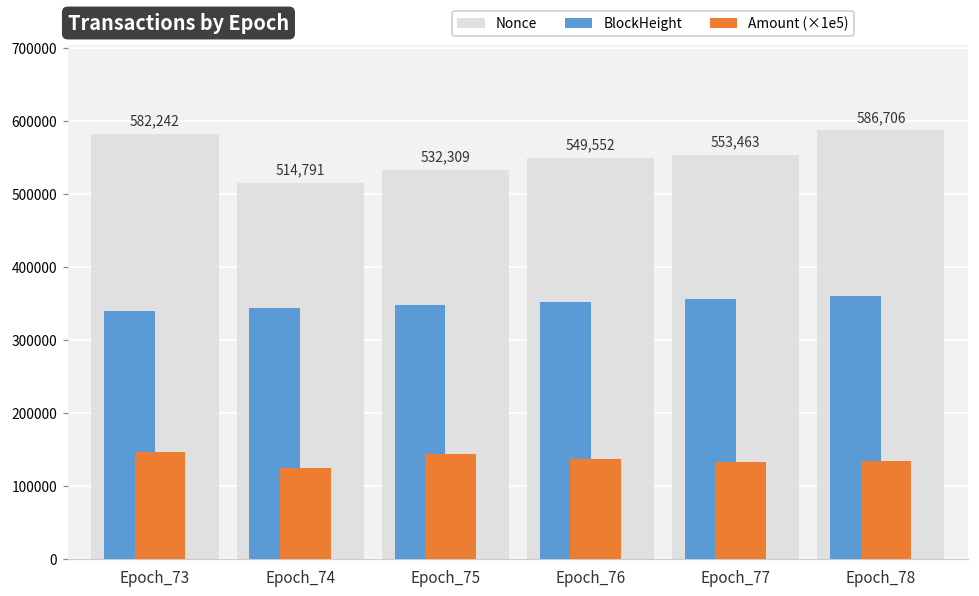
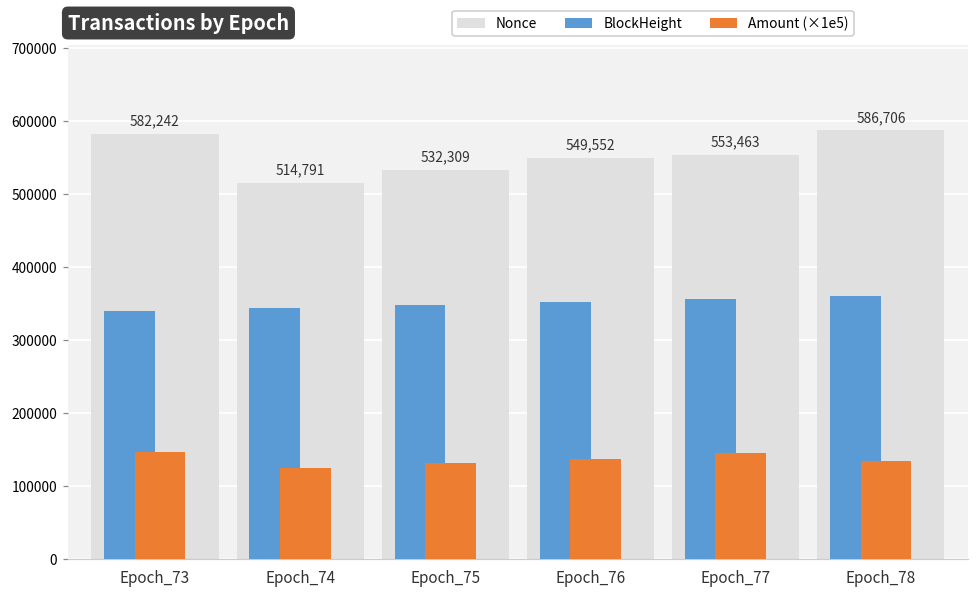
Amount (×1e5), Epoch_75: 140000 -> 130000
Amount (×1e5), Epoch_77: 130000 -> 140000
